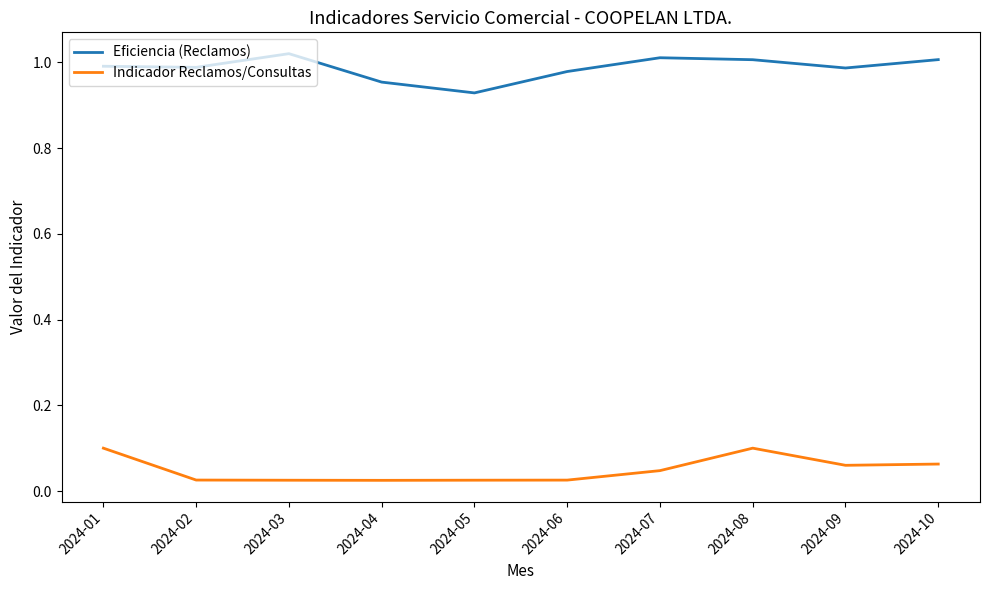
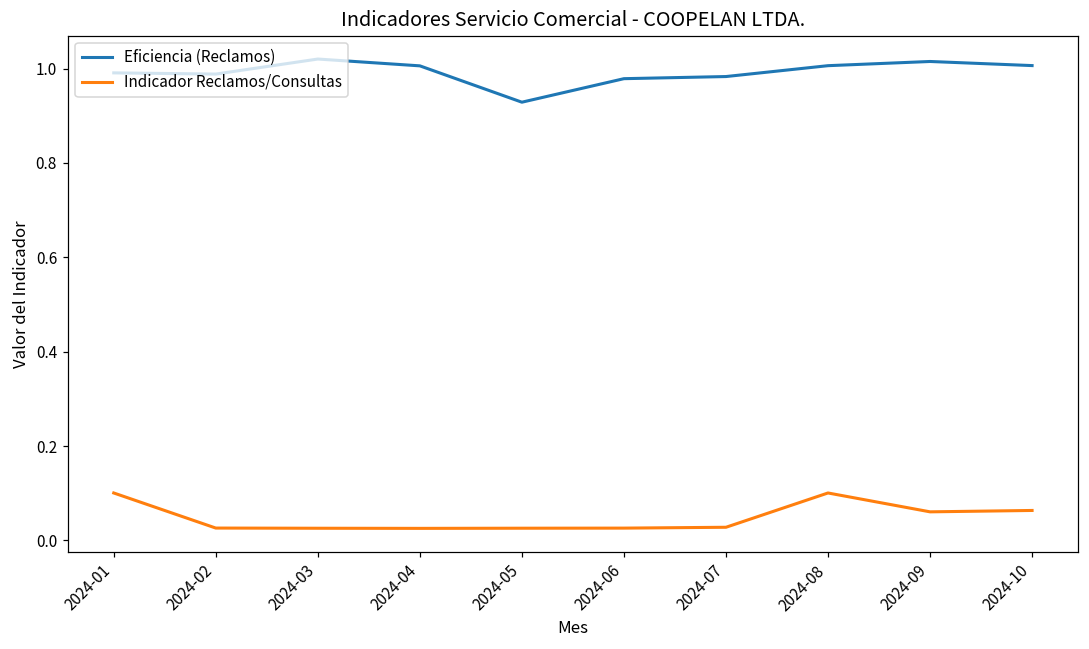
Eficiencia (Reclamos), 2024-04: 0.95 -> 1.01
Eficiencia (Reclamos), 2024-07: 1.01 -> 0.98
Indicador Reclamos/Consultas, 2024-07: 0.05 -> 0.03
Eficiencia (Reclamos), 2024-09: 0.99 -> 1.02
